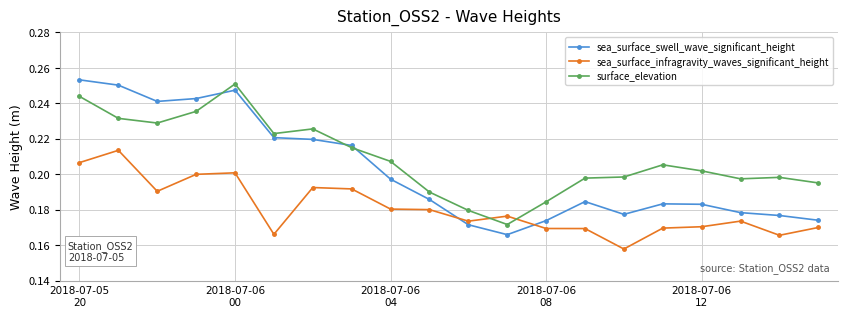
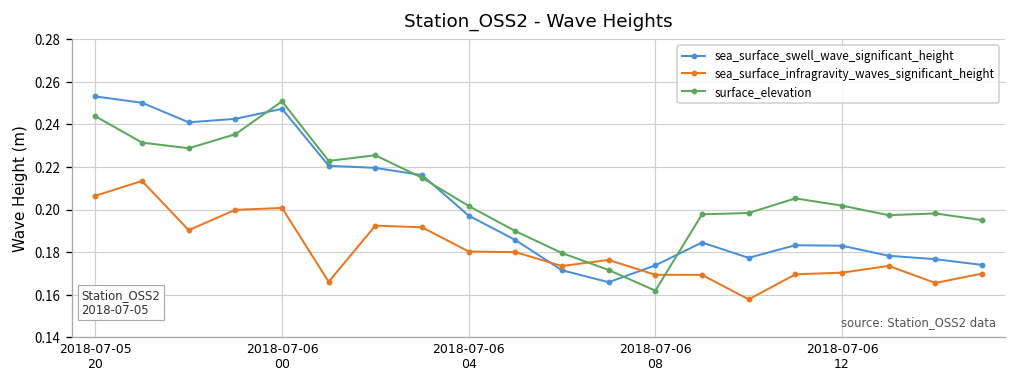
surface_elevation, 2018-07-06 04: 0.207 -> 0.202
surface_elevation, 2018-07-06 08: 0.184 -> 0.162
